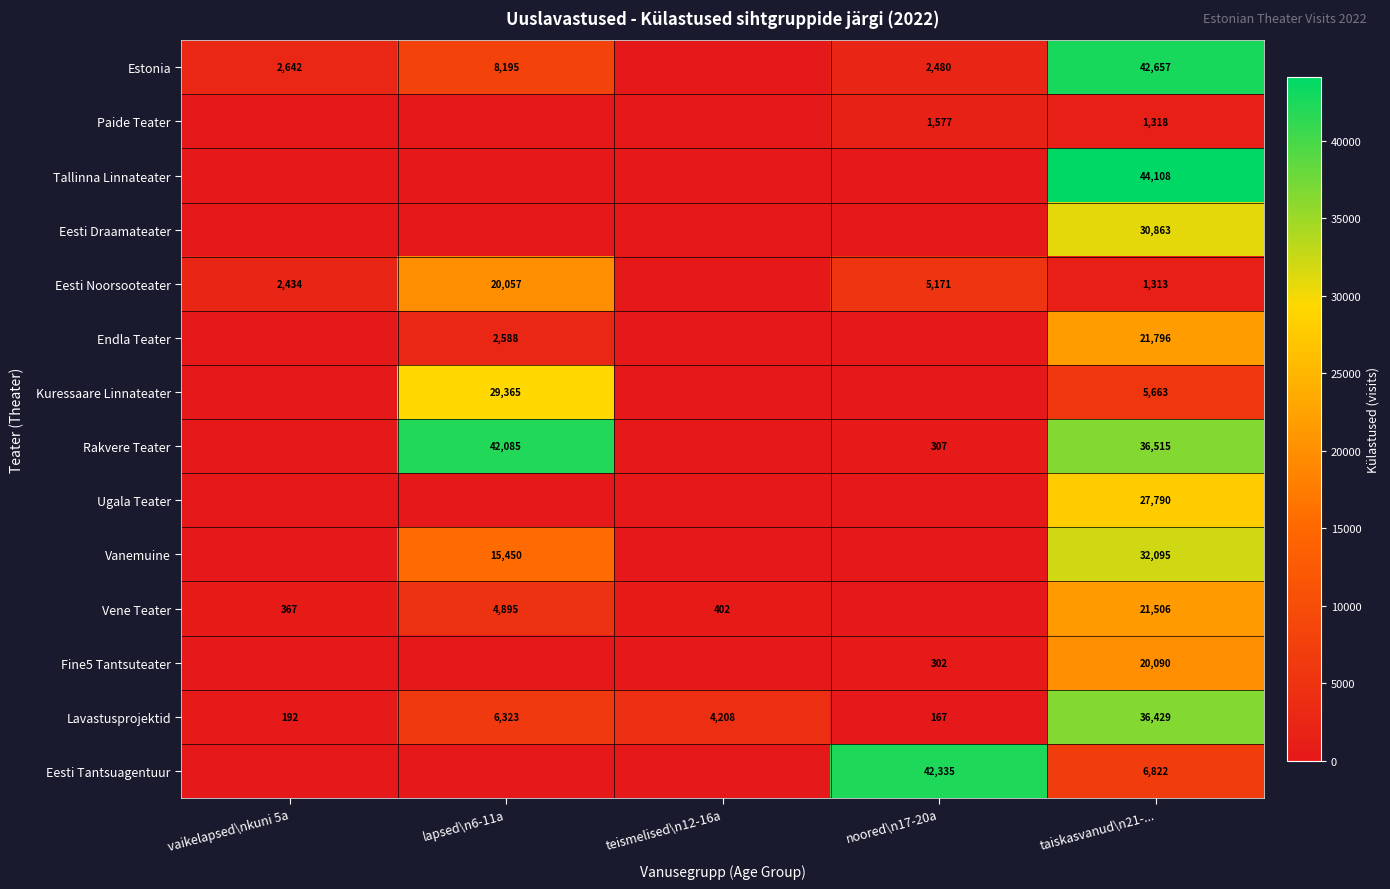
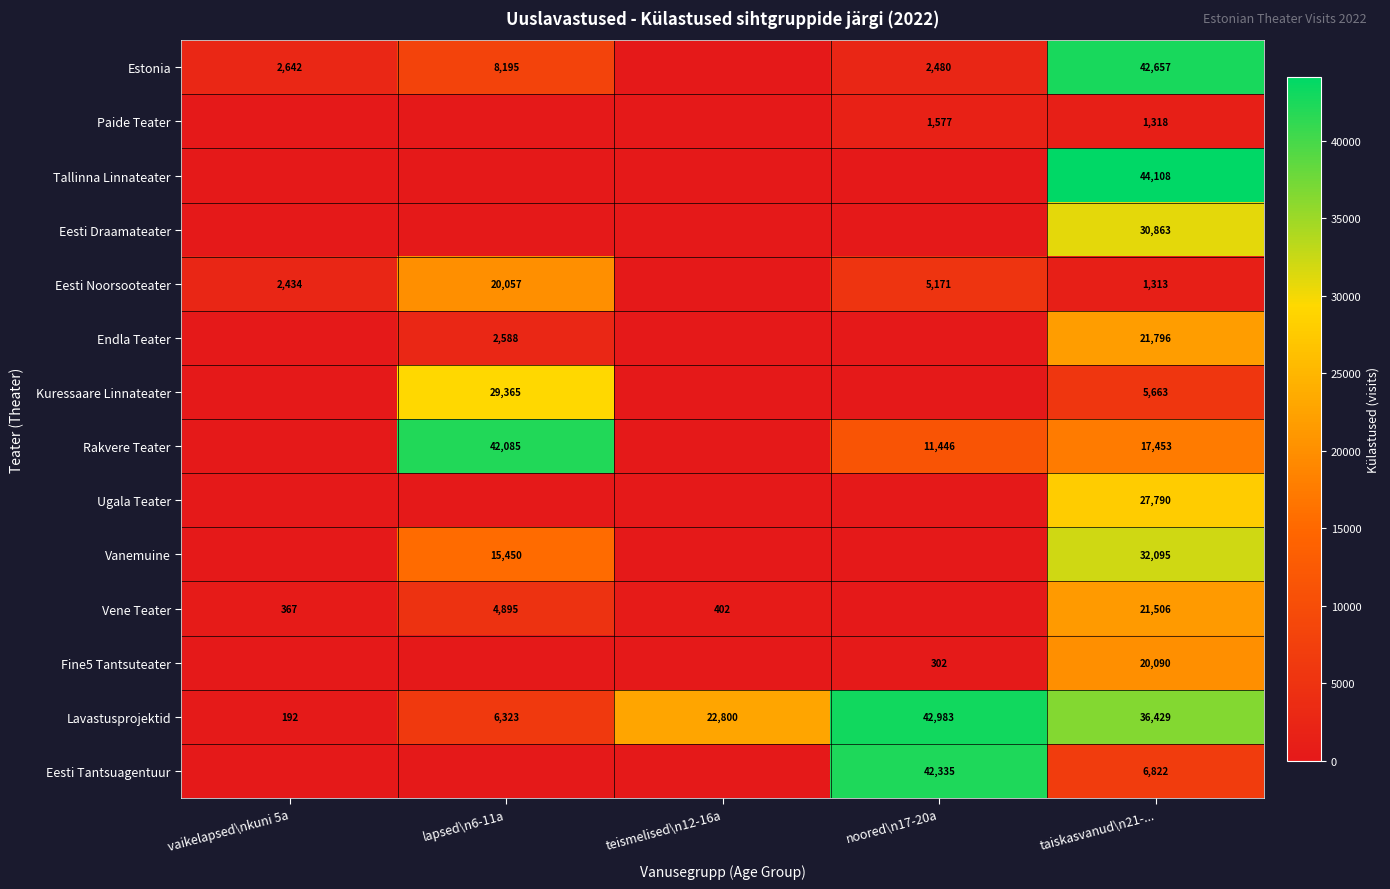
Rakvere Teater, noored\n17-20a: 307 -> 11,446
Rakvere Teater, taiskasvanud\n21-...: 36,515 -> 17,453
Lavastusprojektid, teismelised\n12-16a: 4,208 -> 22,800
Lavastusprojektid, noored\n17-20a: 167 -> 42,983
